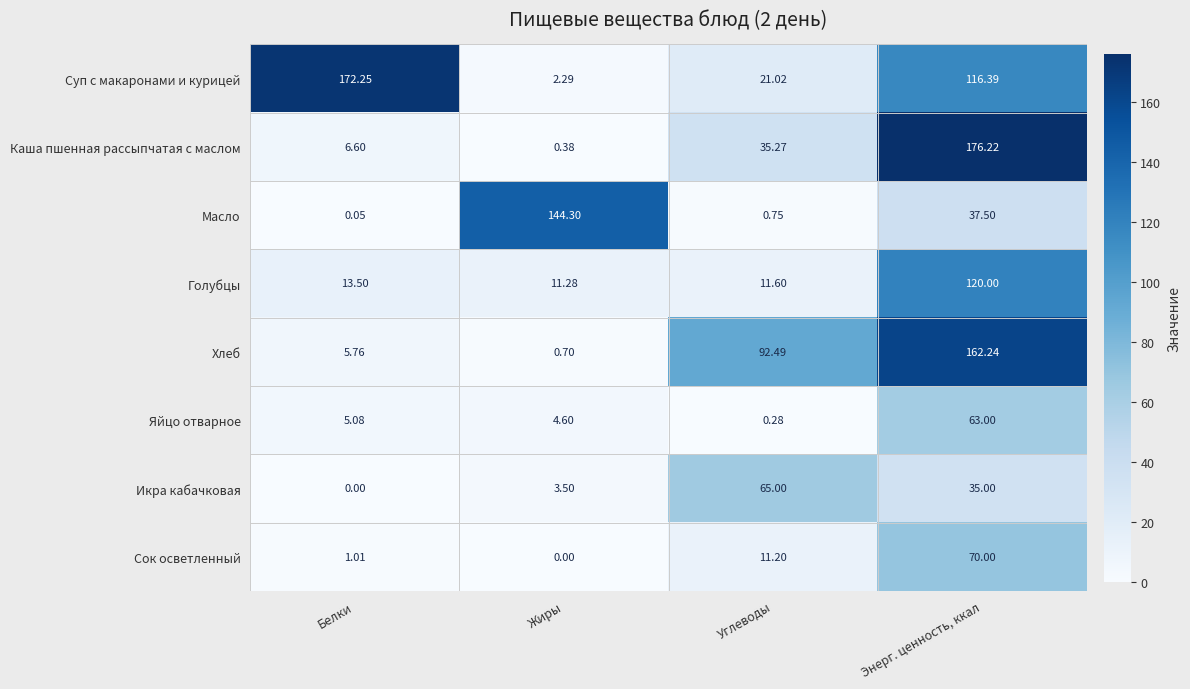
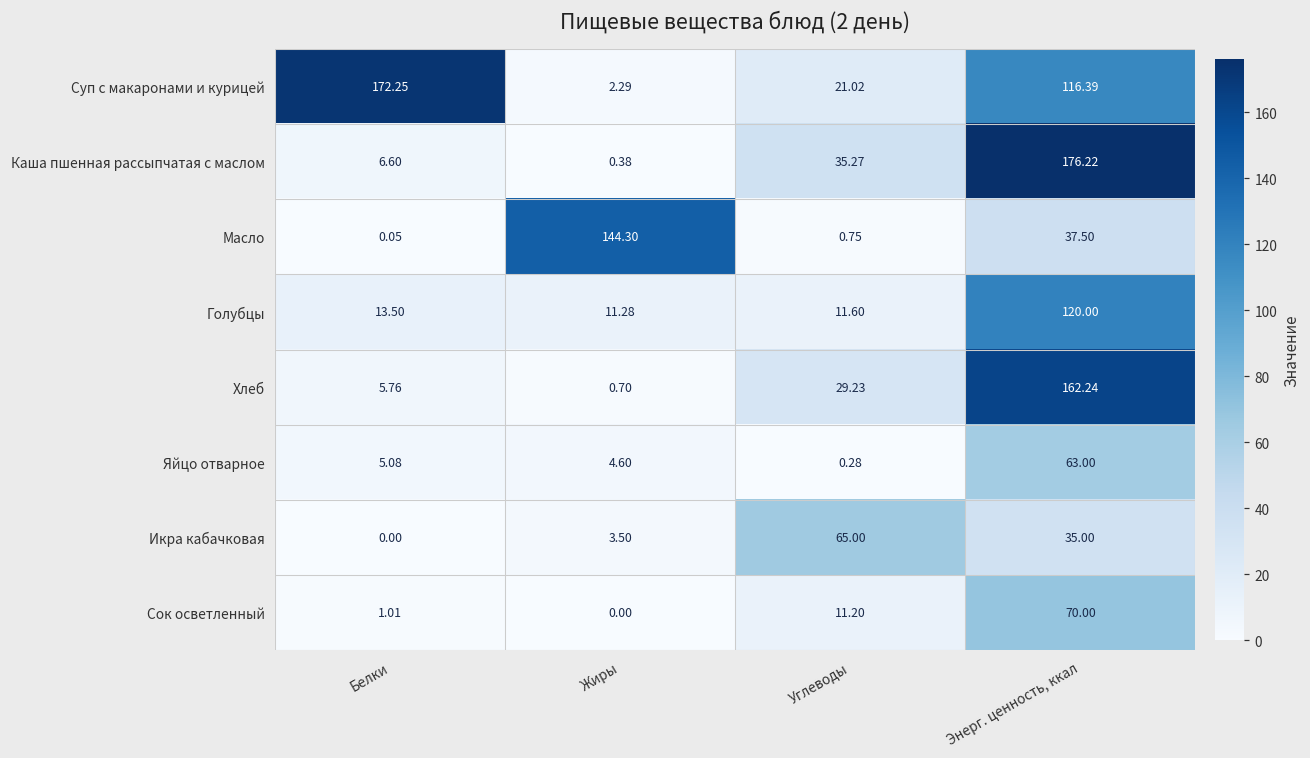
Хлеб, Углеводы: 92.49 -> 29.23
